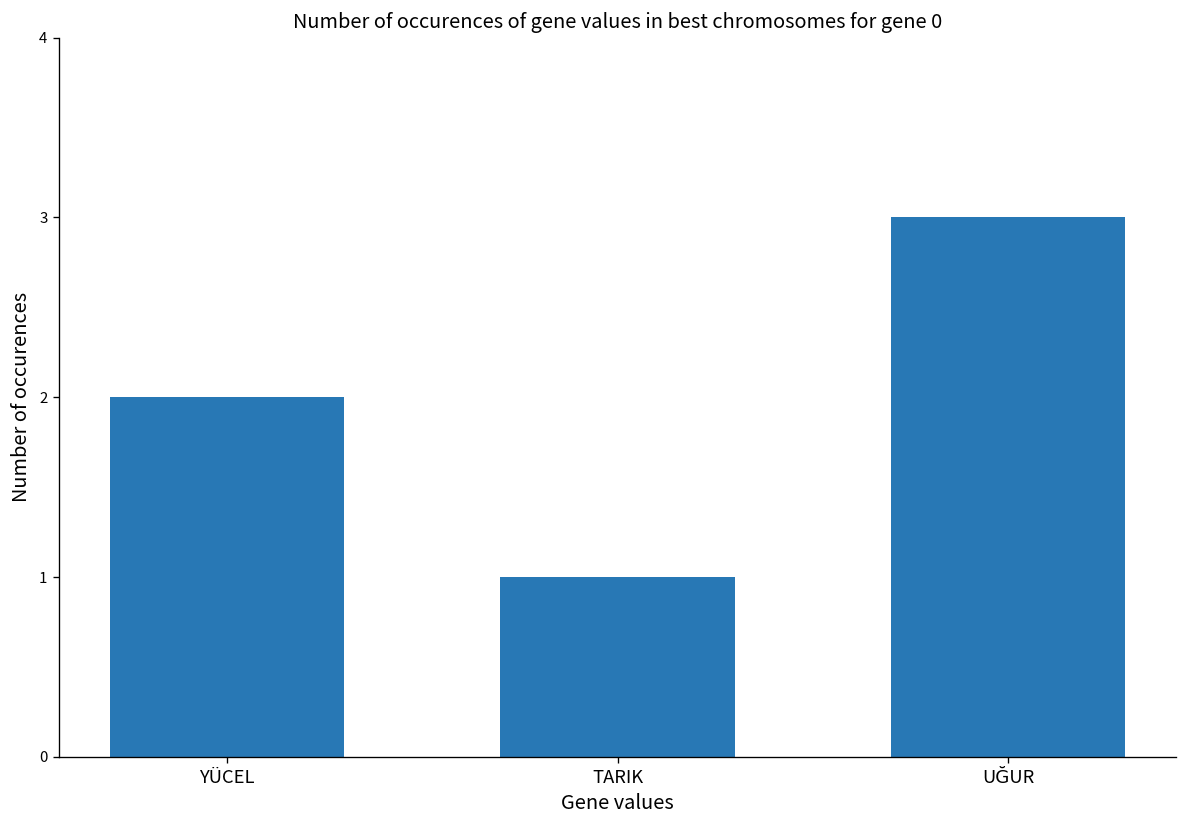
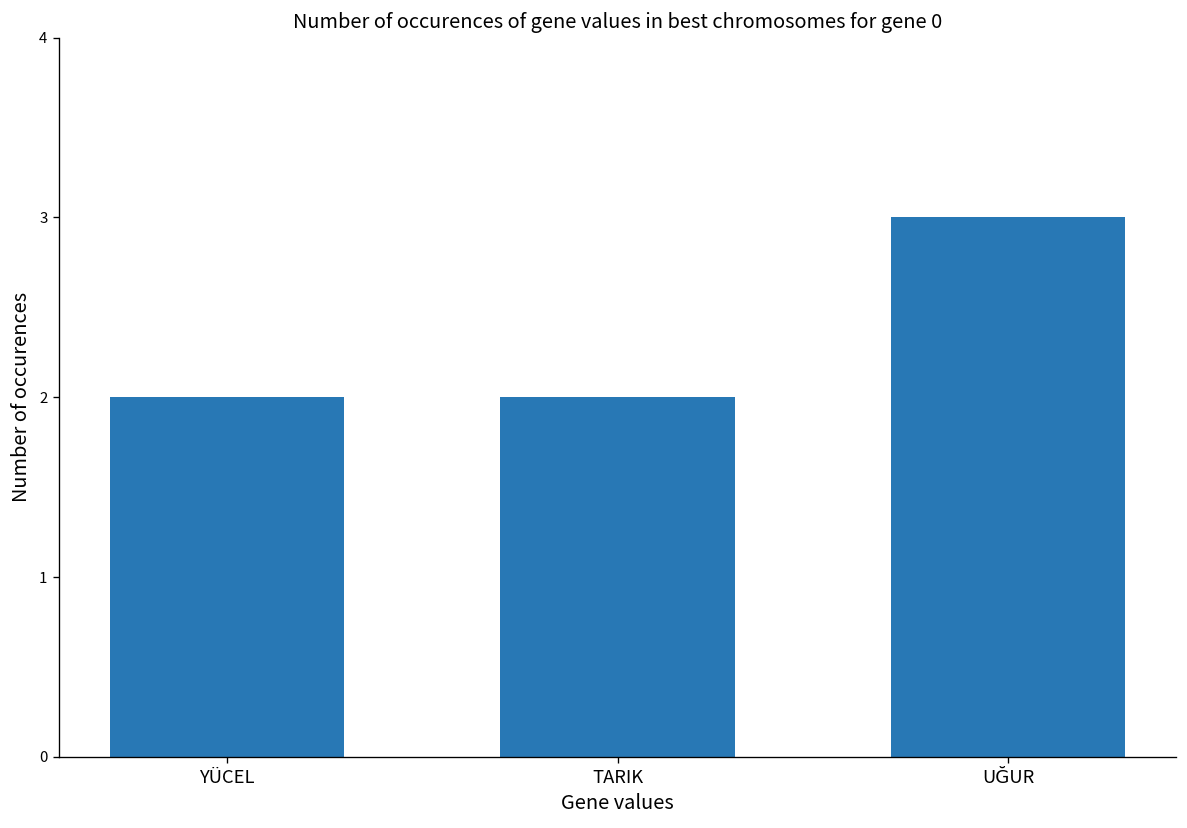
TARIK: 1 -> 2
